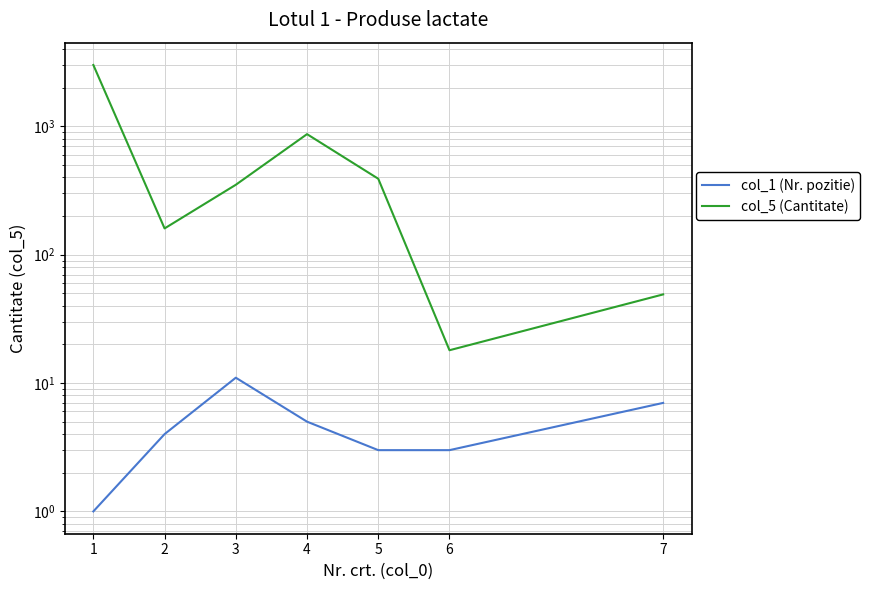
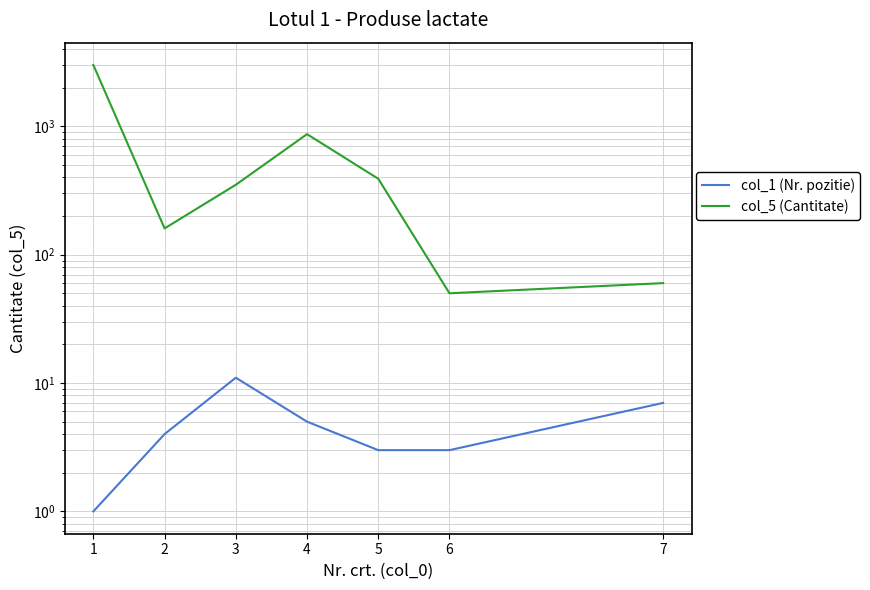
col_5 (Cantitate), 6: 18 -> 50
col_5 (Cantitate), 7: 49 -> 60
